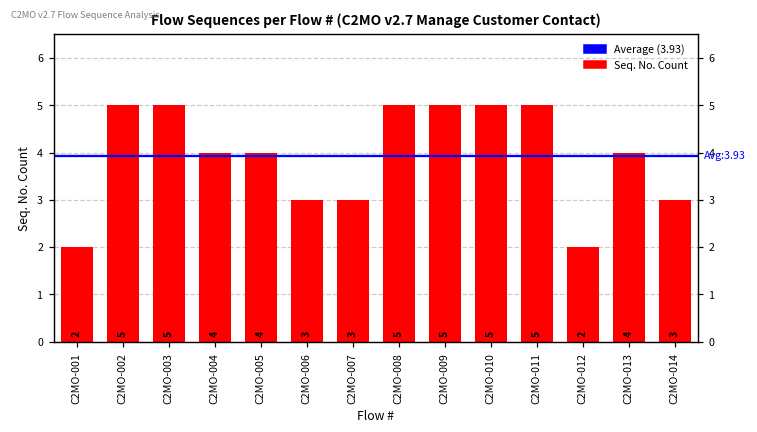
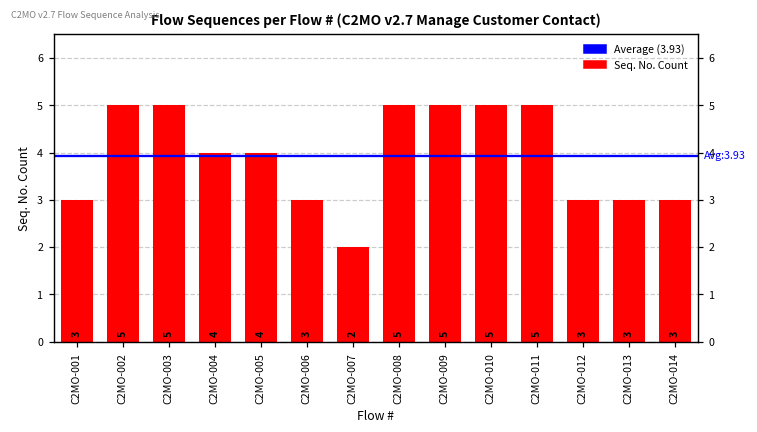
C2MO-001: 2 -> 3
C2MO-007: 3 -> 2
C2MO-012: 2 -> 3
C2MO-013: 4 -> 3
